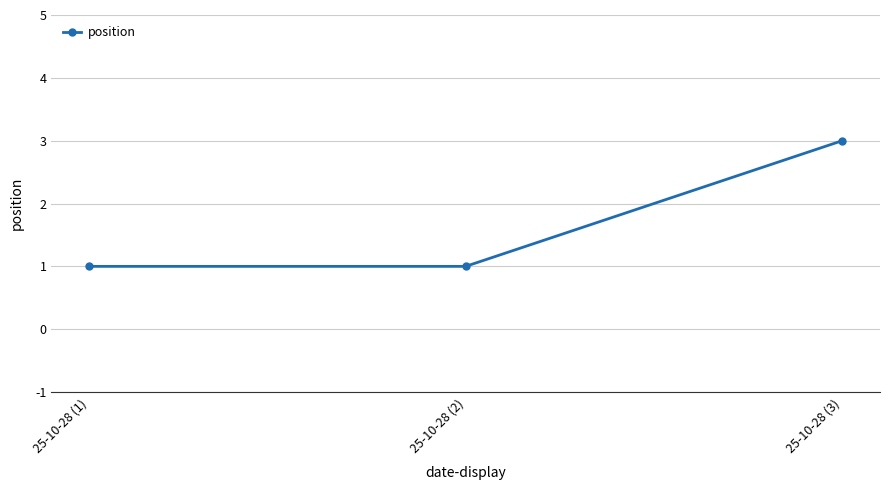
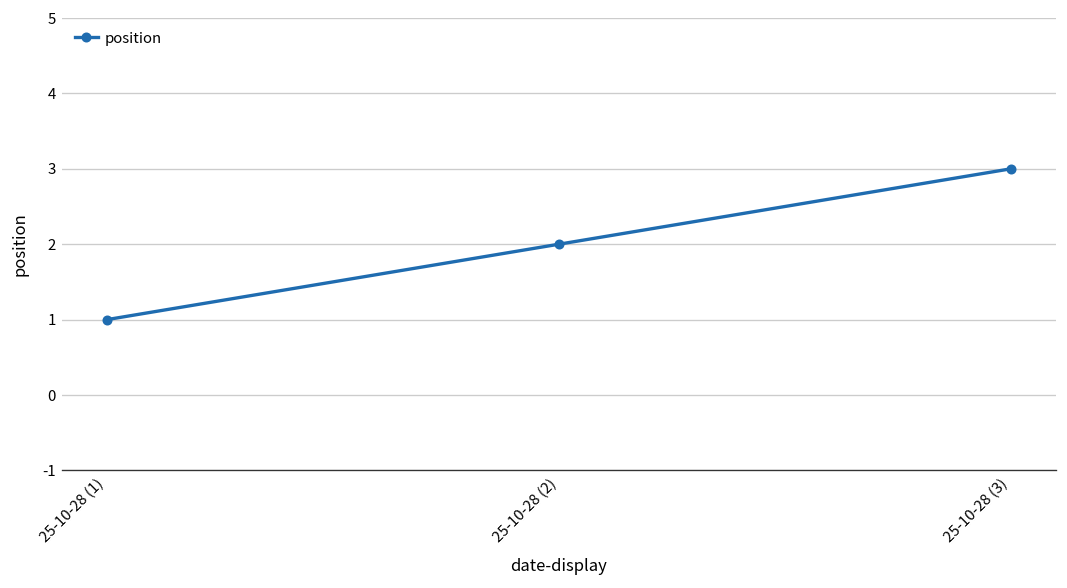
25-10-28 (2): 1 -> 2
